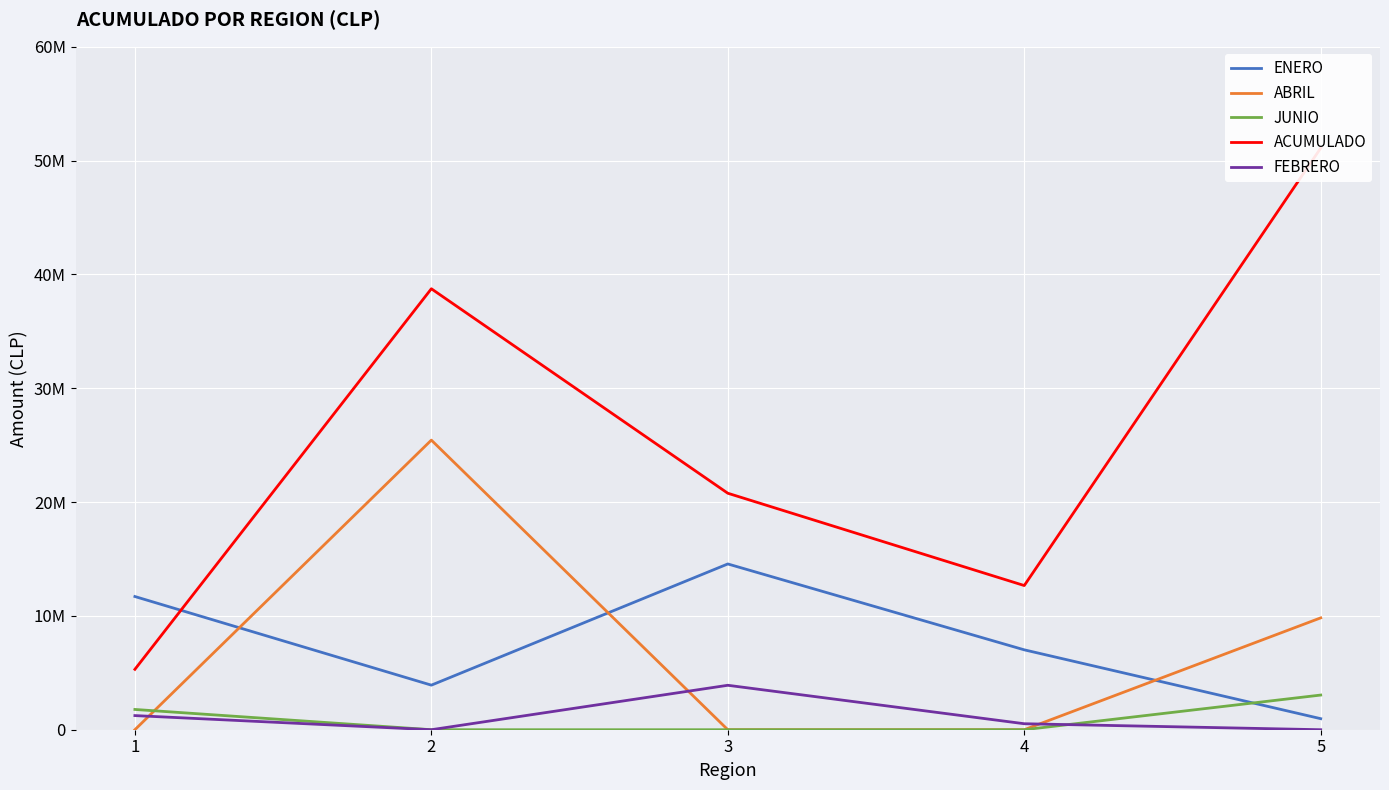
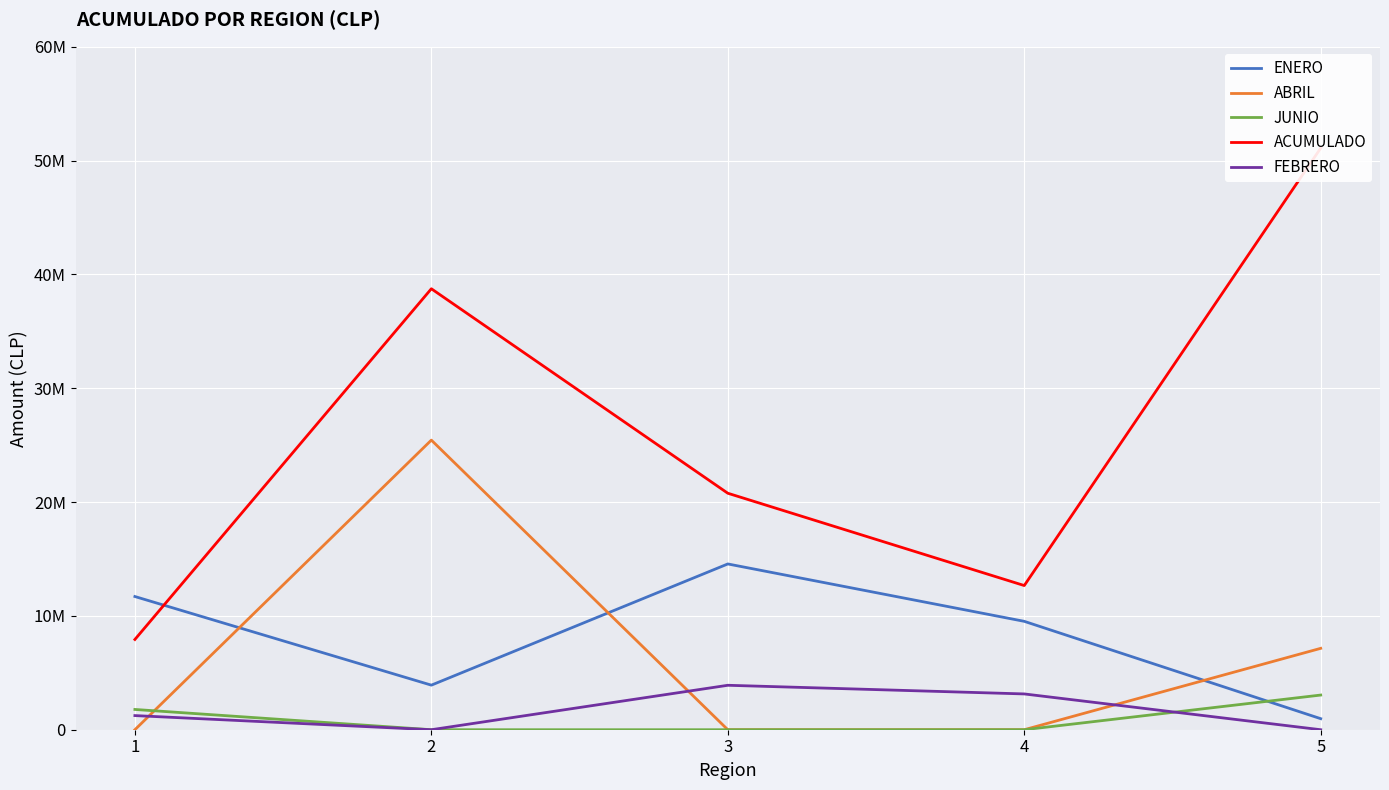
ACUMULADO, 1: 5300000 -> 7900000
ENERO, 4: 7000000 -> 9500000
FEBRERO, 4: 500000 -> 3100000
ABRIL, 5: 9800000 -> 7100000
